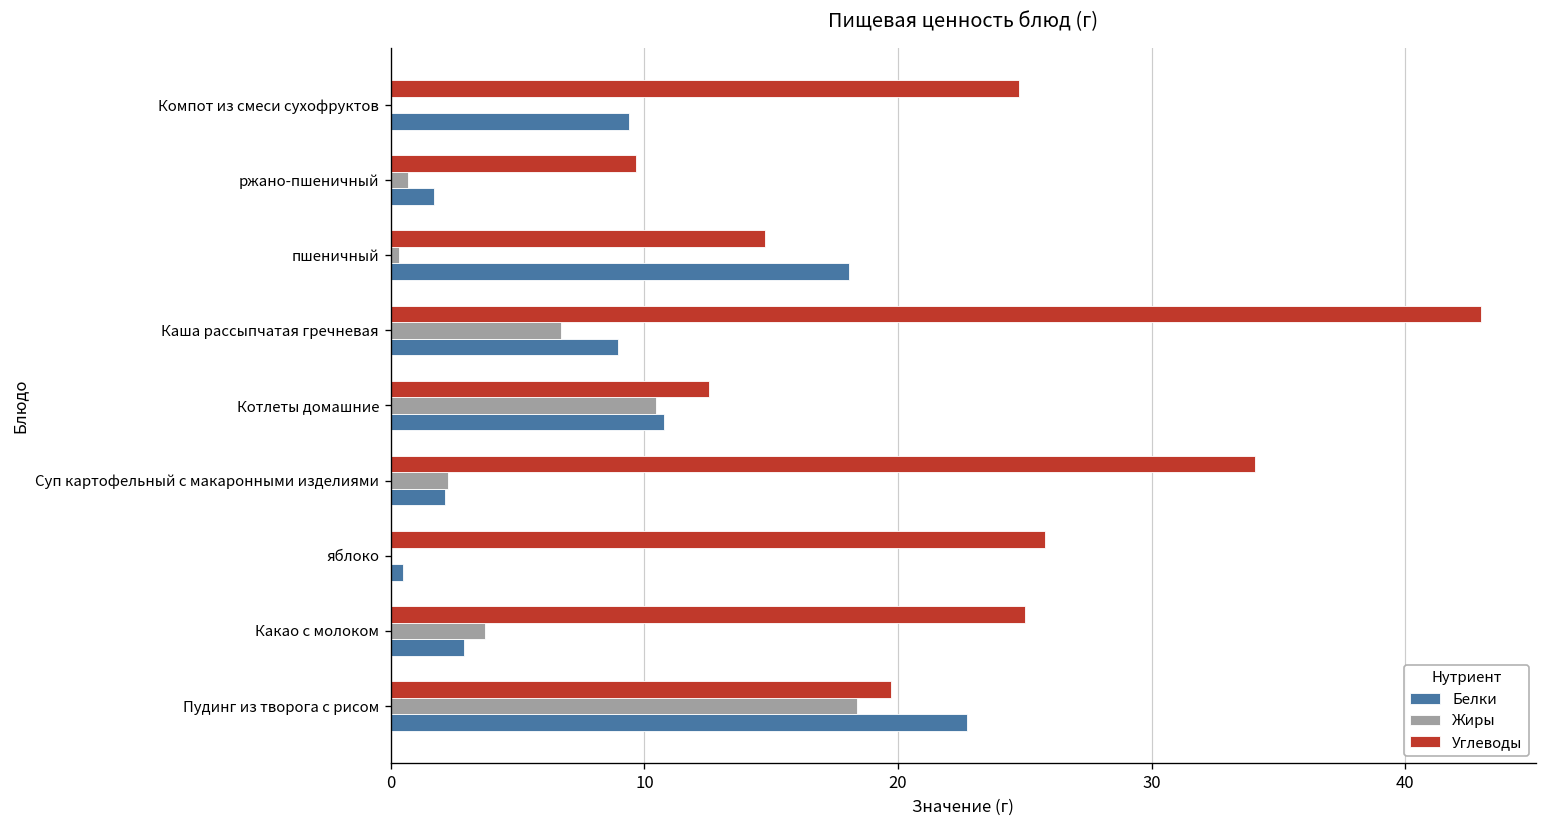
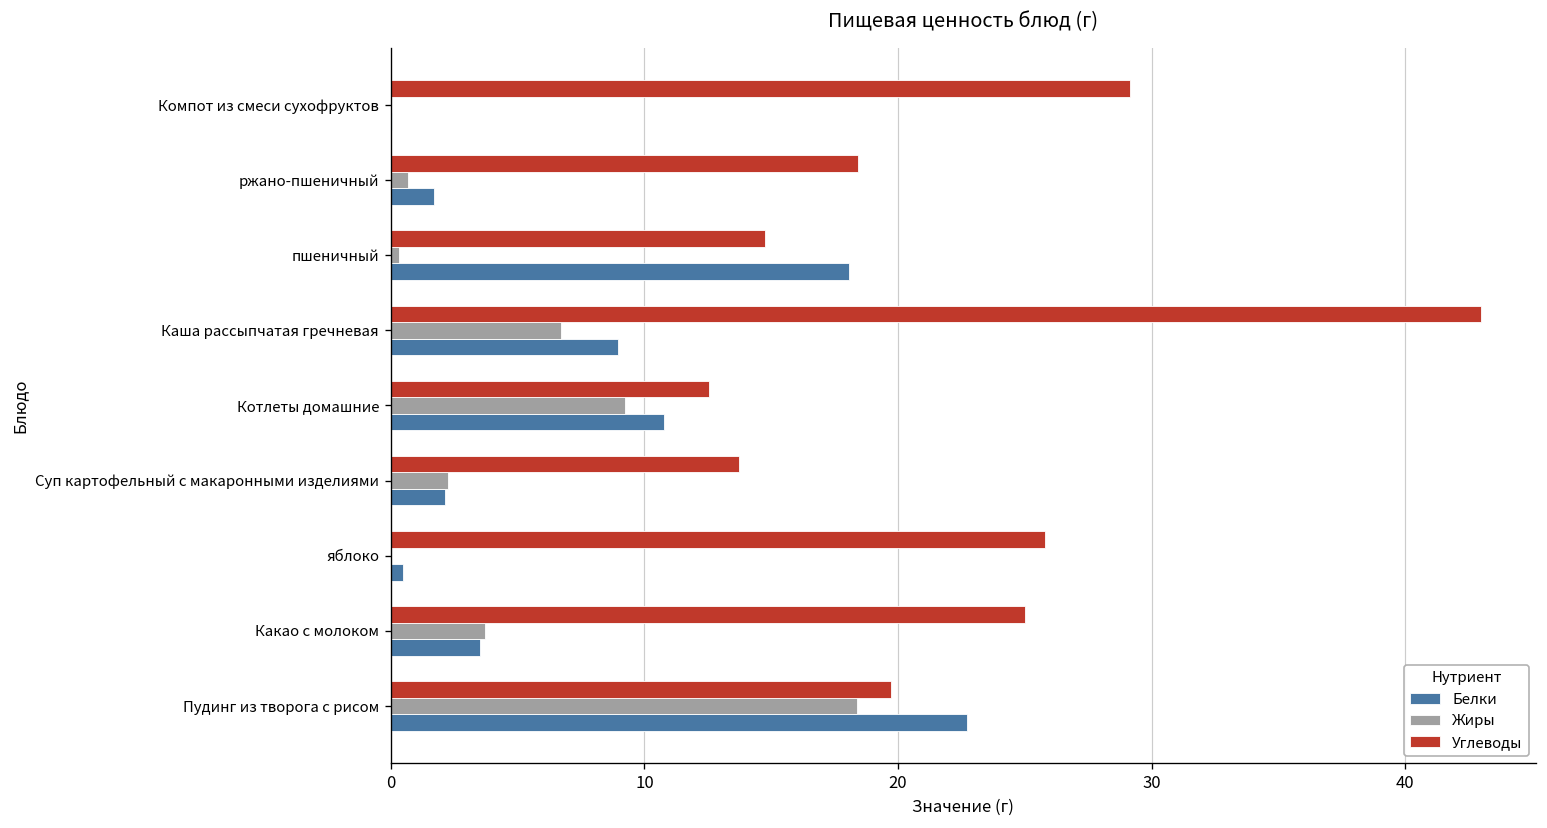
Углеводы, Компот из смеси сухофруктов: 24.8 -> 29.1
Белки, Компот из смеси сухофруктов: 9.4 -> 0.0
Углеводы, ржано-пшеничный: 9.7 -> 18.4
Жиры, Котлеты домашние: 10.4 -> 9.2
Углеводы, Суп картофельный с макаронными изделиями: 34.1 -> 13.7
Белки, Какао с молоком: 2.9 -> 3.5
